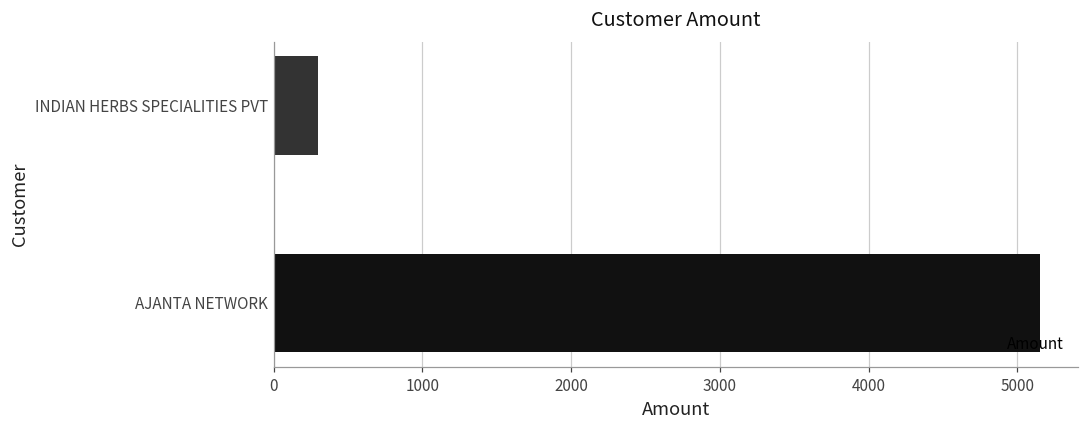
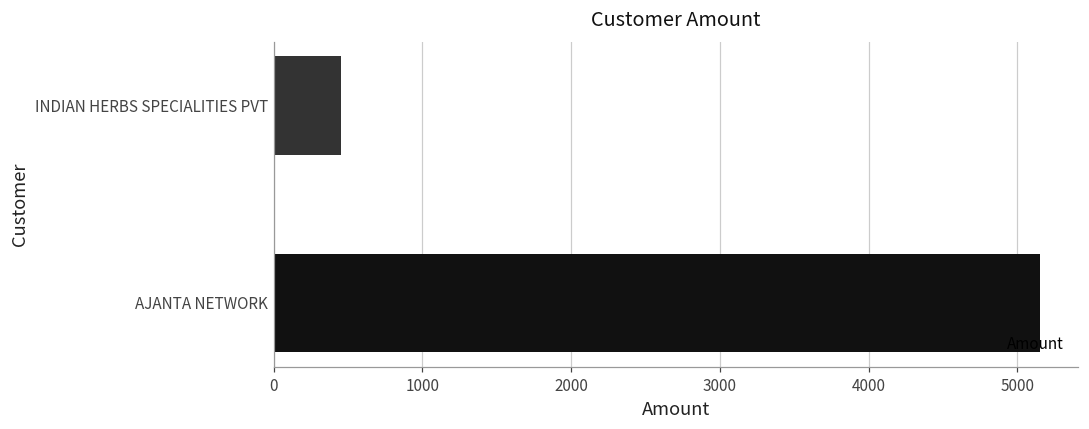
INDIAN HERBS SPECIALITIES PVT: 300 -> 450
